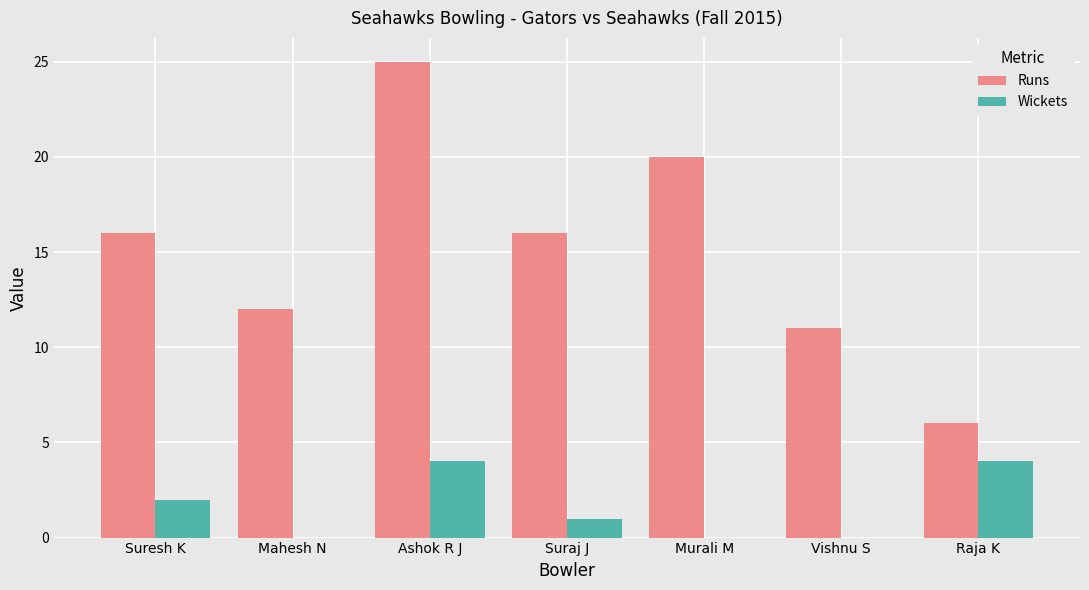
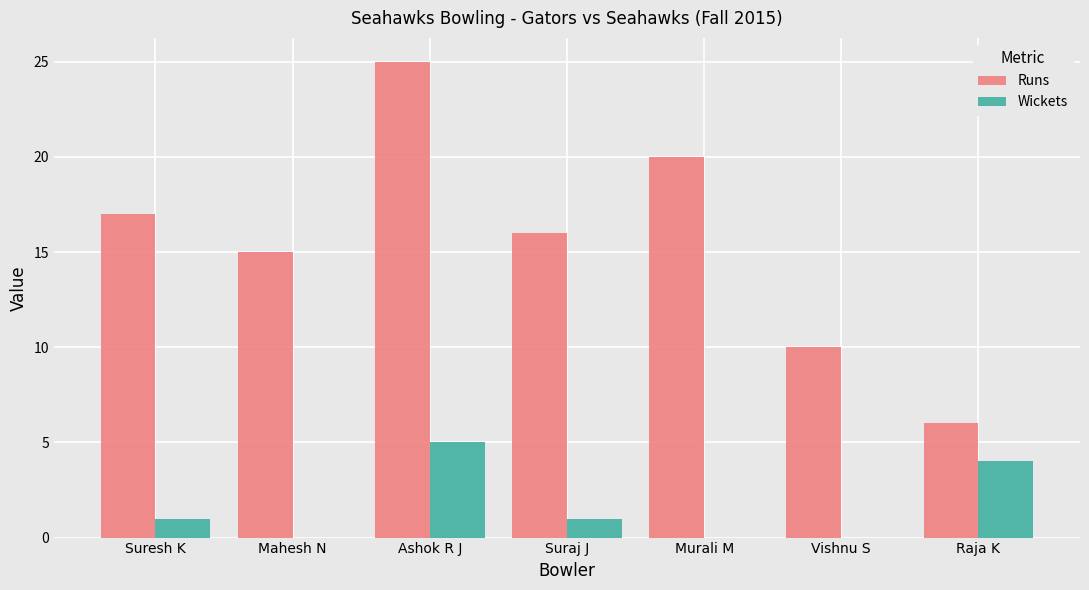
Runs, Suresh K: 16 -> 17
Wickets, Suresh K: 2 -> 1
Runs, Mahesh N: 12 -> 15
Wickets, Ashok R J: 4 -> 5
Runs, Vishnu S: 11 -> 10
